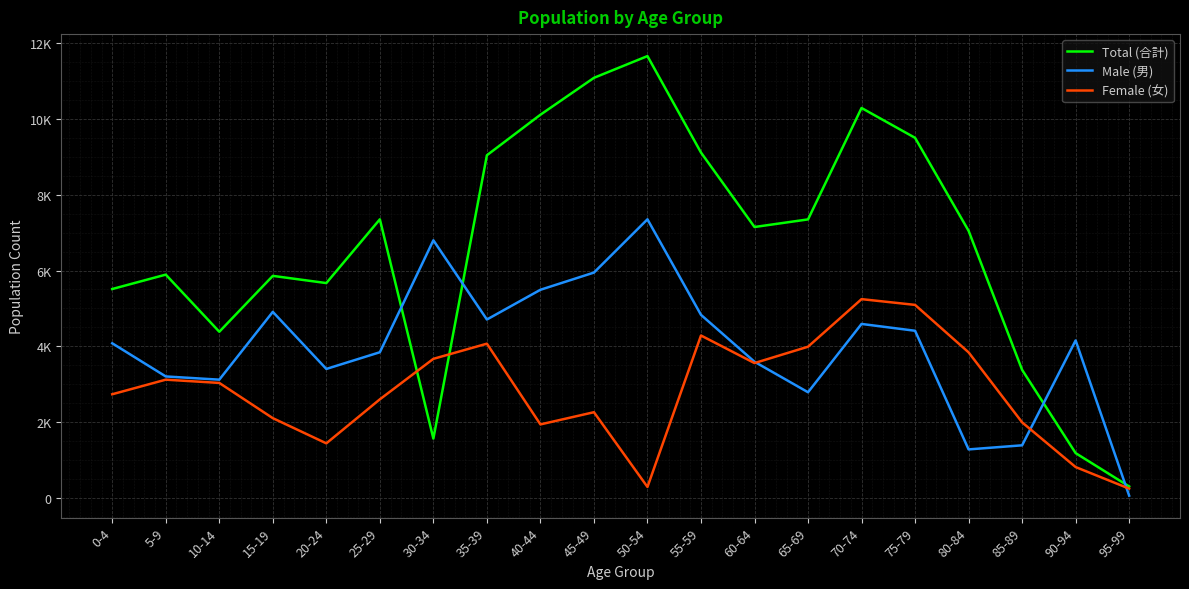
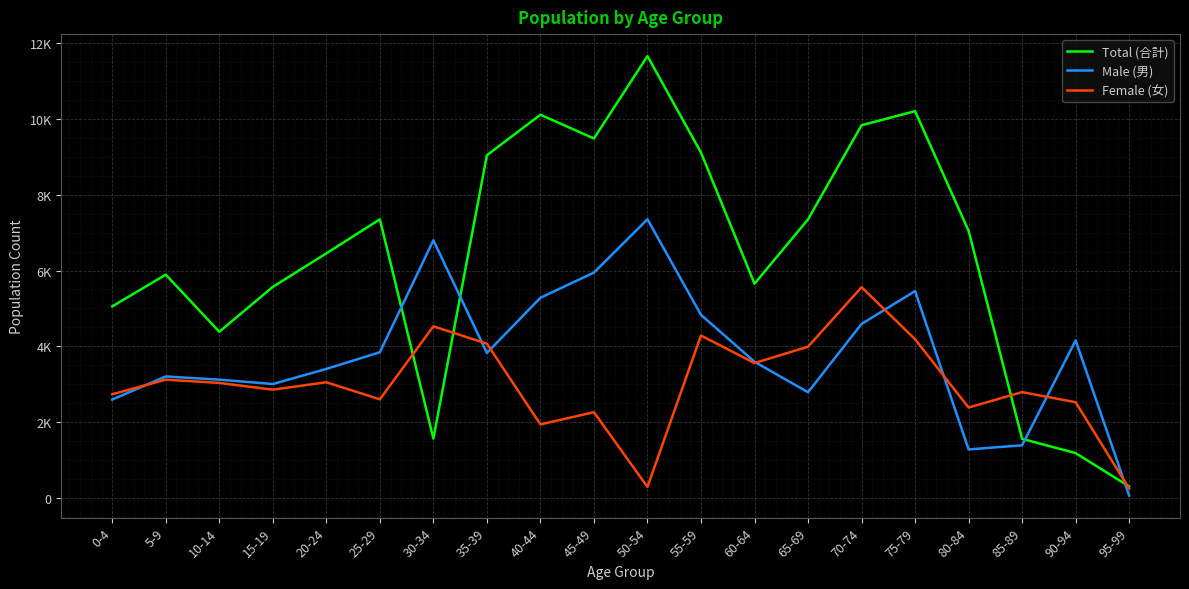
Total (合計), 0-4: 5500 -> 5100
Male (男), 0-4: 4100 -> 2600
Total (合計), 15-19: 5900 -> 5600
Male (男), 15-19: 4900 -> 3000
Female (女), 15-19: 2100 -> 2900
Total (合計), 20-24: 5700 -> 6500
Female (女), 20-24: 1400 -> 3100
Female (女), 30-34: 3700 -> 4500
Male (男), 35-39: 4700 -> 3800
Male (男), 40-44: 5500 -> 5300
Total (合計), 45-49: 11100 -> 9500
Total (合計), 60-64: 7100 -> 5700
Total (合計), 70-74: 10300 -> 9800
Female (女), 70-74: 5200 -> 5600
Total (合計), 75-79: 9500 -> 10200
Male (男), 75-79: 4400 -> 5500
Female (女), 75-79: 5100 -> 4200
Female (女), 80-84: 3800 -> 2400
Total (合計), 85-89: 3400 -> 1600
Female (女), 85-89: 2000 -> 2800
Female (女), 90-94: 800 -> 2500
